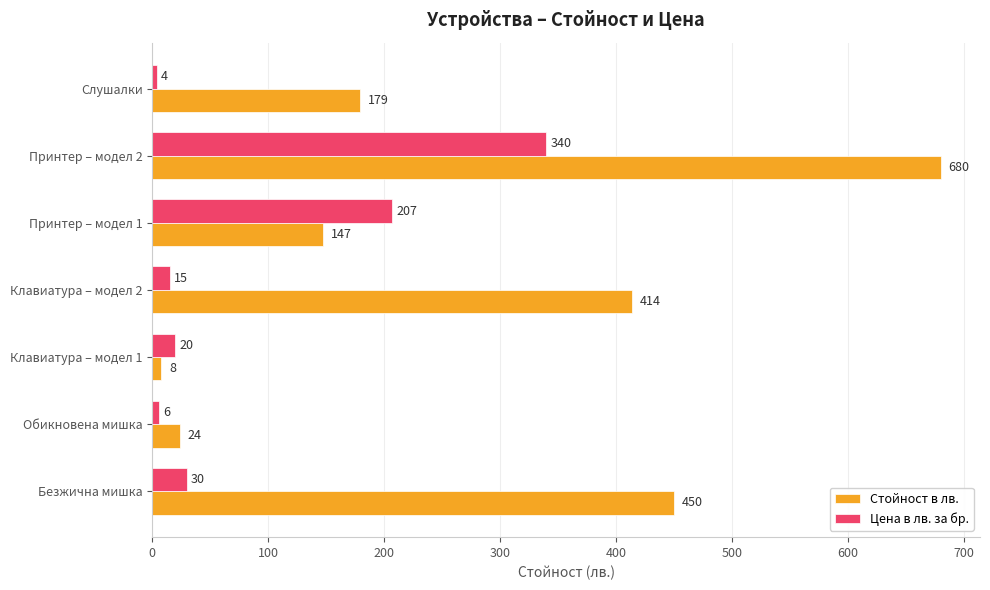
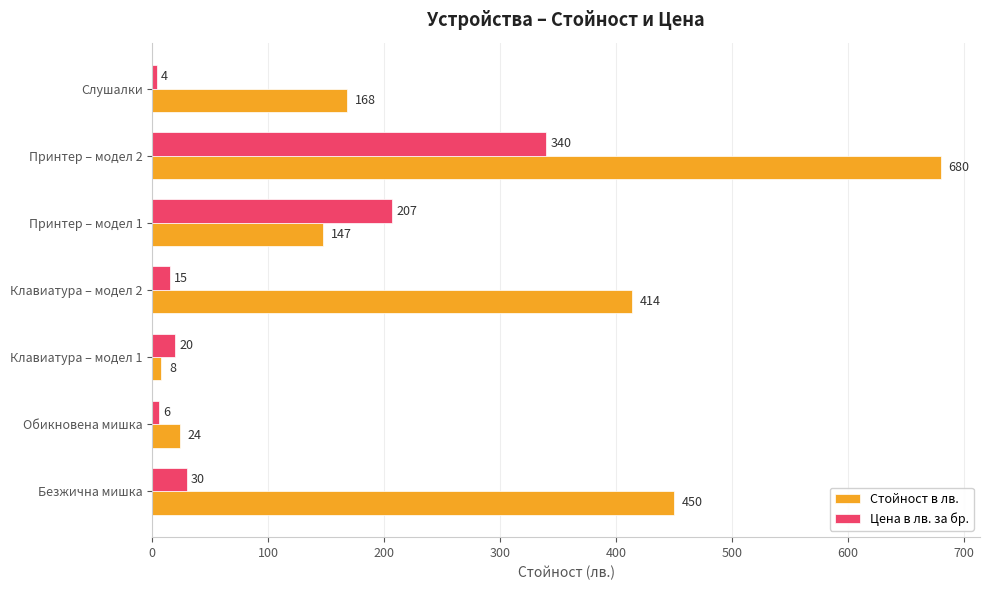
Стойност в лв., Слушалки: 179 -> 168
